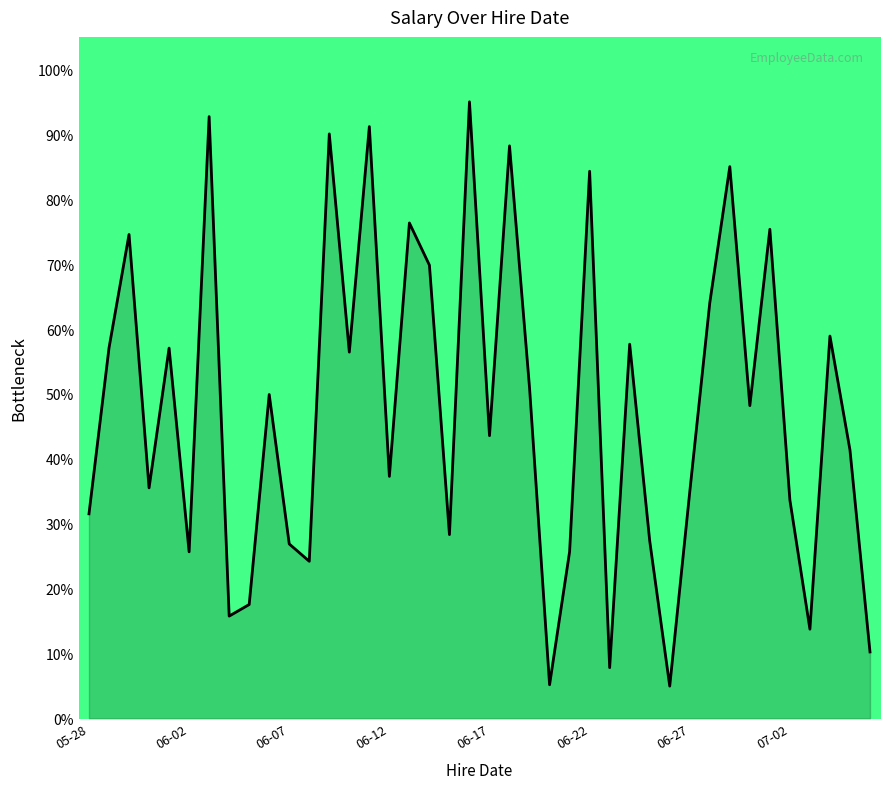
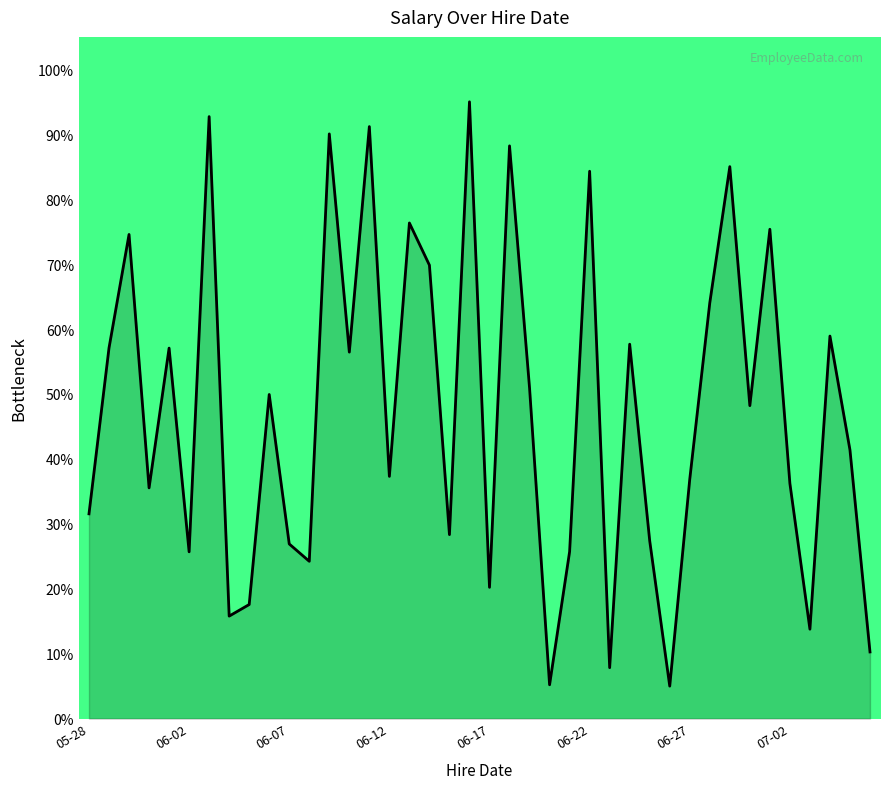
06-17: 44% -> 20%
06-27: 35% -> 37%
07-02: 34% -> 36%
